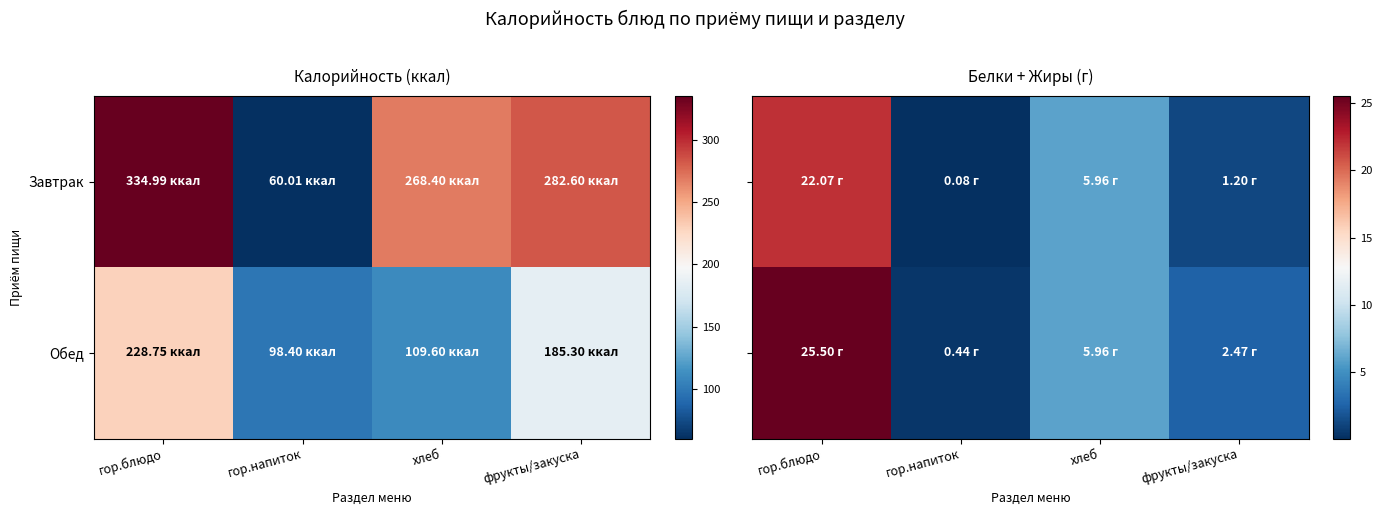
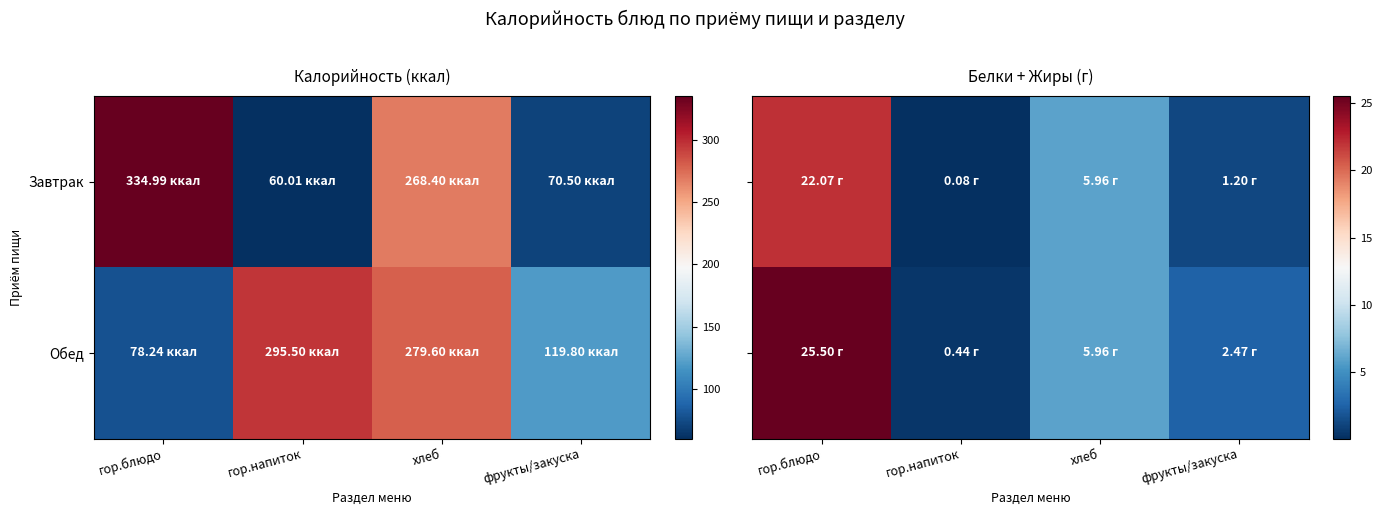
Калорийность (ккал), Завтрак, фрукты/закуска: 282.60 -> 70.50
Калорийность (ккал), Обед, гор.блюдо: 228.75 -> 78.24
Калорийность (ккал), Обед, гор.напиток: 98.40 -> 295.50
Калорийность (ккал), Обед, хлеб: 109.60 -> 279.60
Калорийность (ккал), Обед, фрукты/закуска: 185.30 -> 119.80
